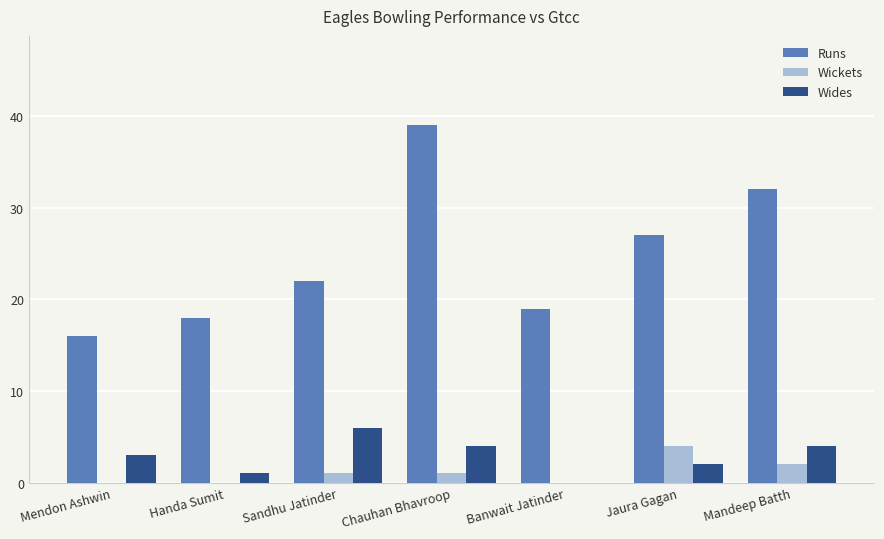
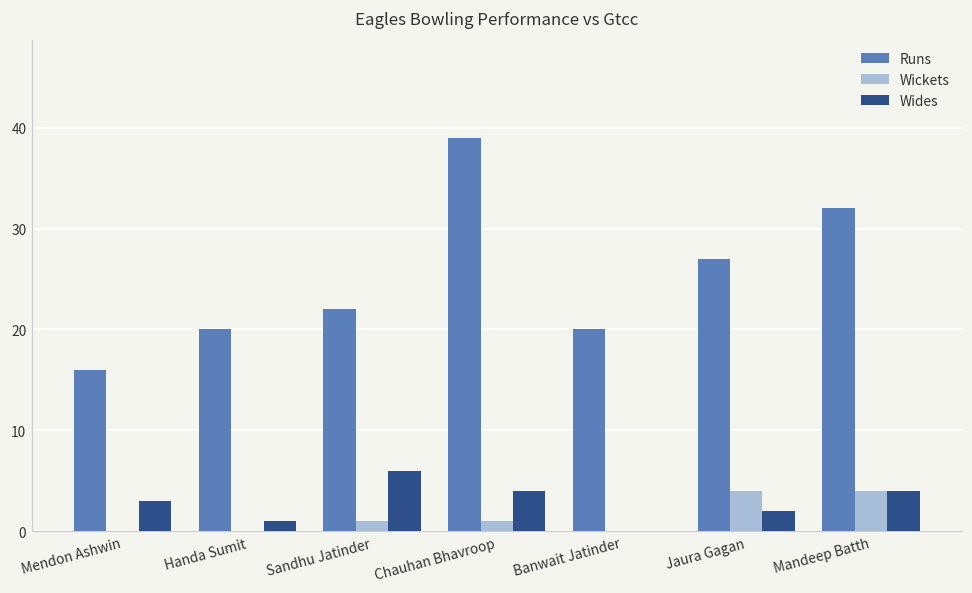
Runs, Handa Sumit: 18 -> 20
Runs, Banwait Jatinder: 19 -> 20
Wickets, Mandeep Batth: 2 -> 4
